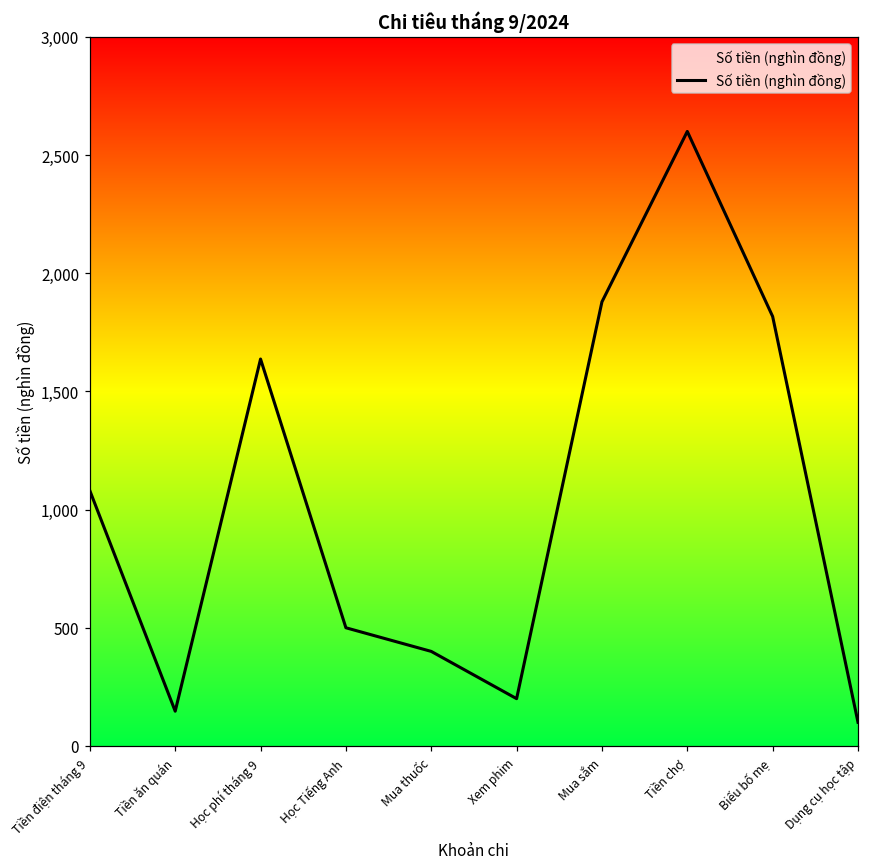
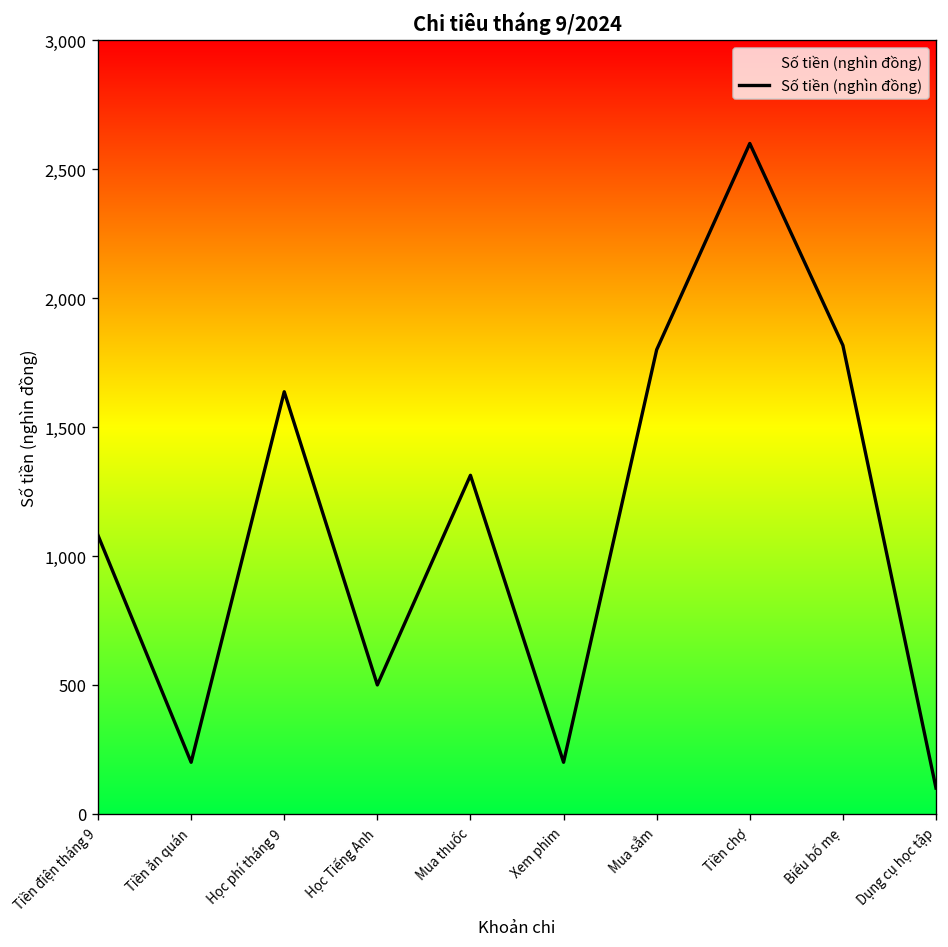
Tiền ăn quán: 150 -> 200
Mua thuốc: 400 -> 1,310
Mua sắm: 1,880 -> 1,800
